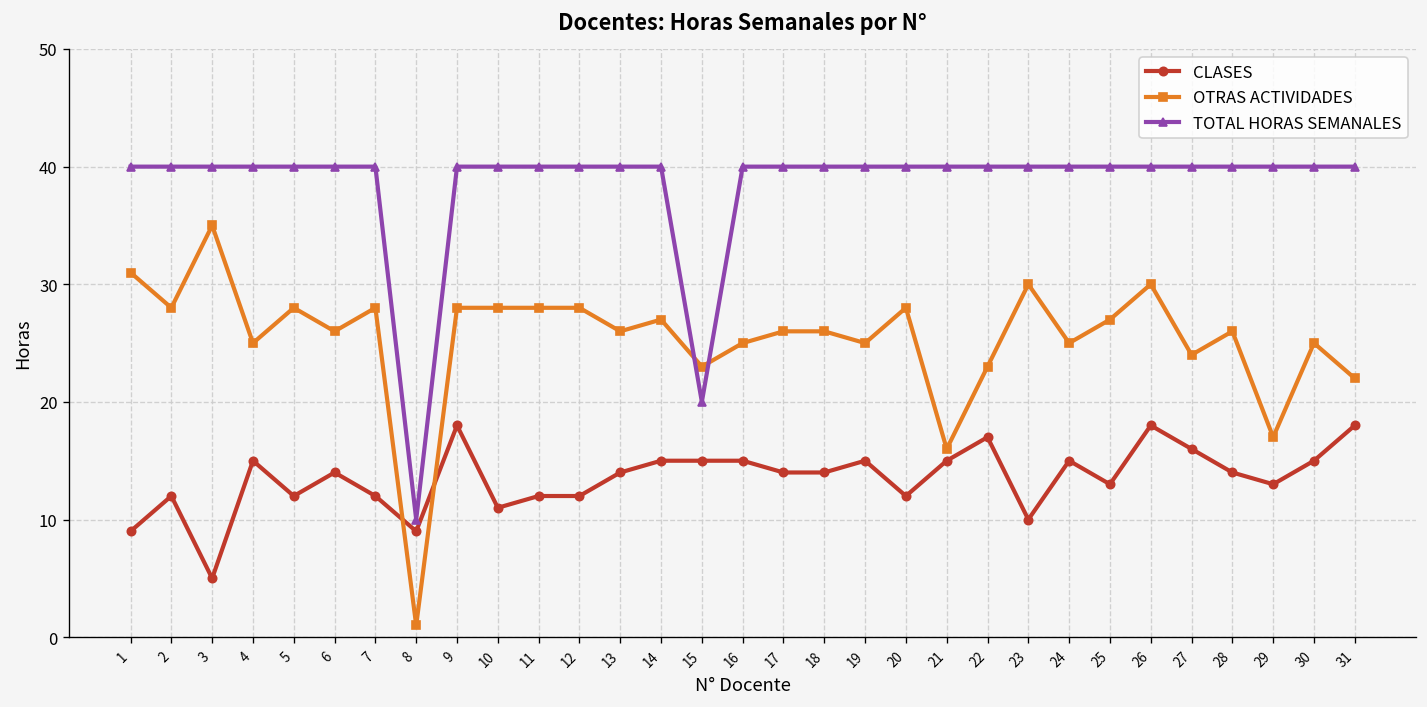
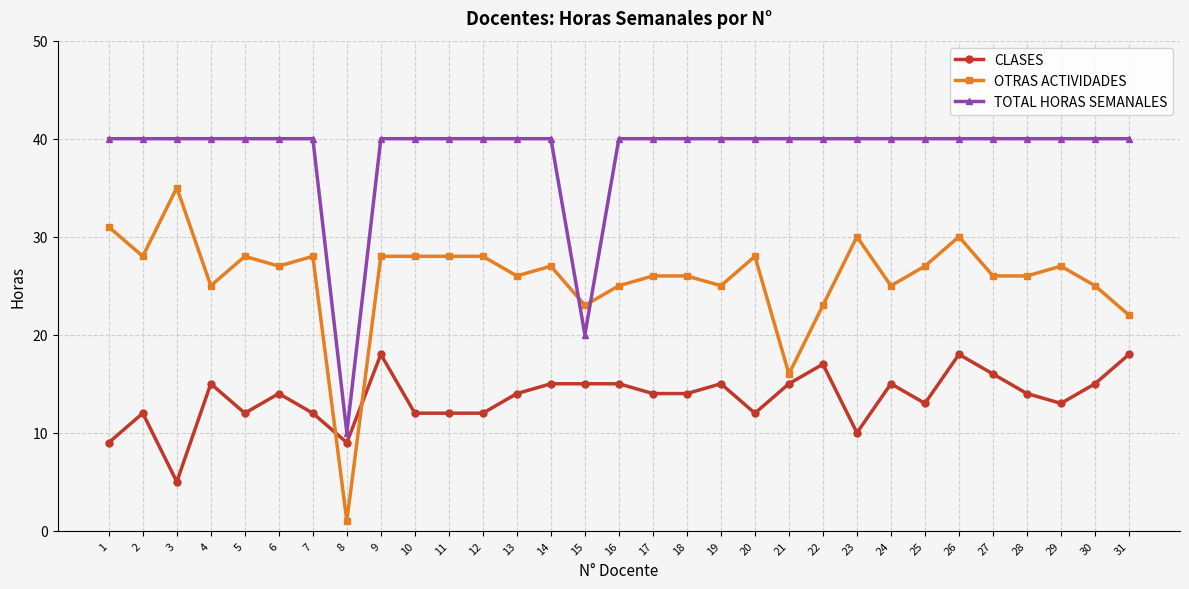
OTRAS ACTIVIDADES, 6: 26 -> 27
CLASES, 10: 11 -> 12
OTRAS ACTIVIDADES, 27: 24 -> 26
OTRAS ACTIVIDADES, 29: 17 -> 27
